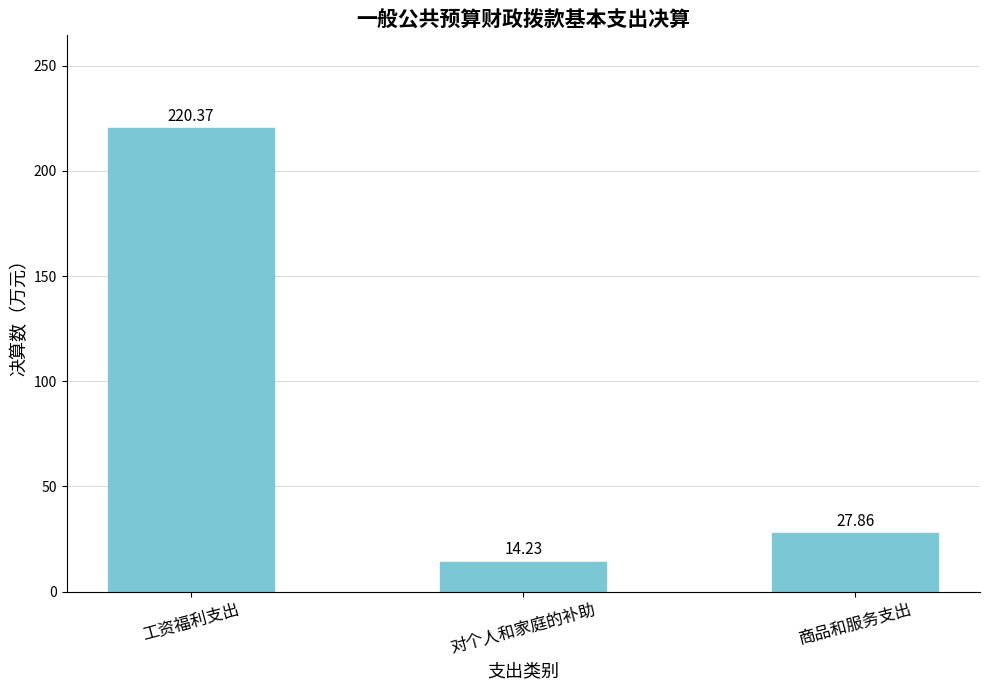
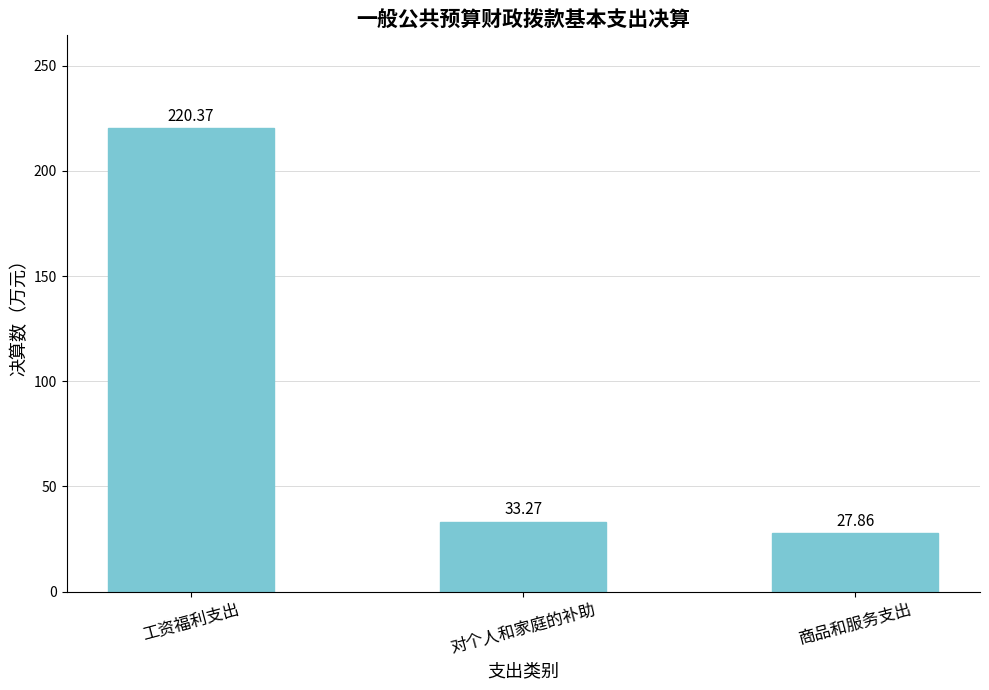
对个人和家庭的补助: 14.23 -> 33.27
